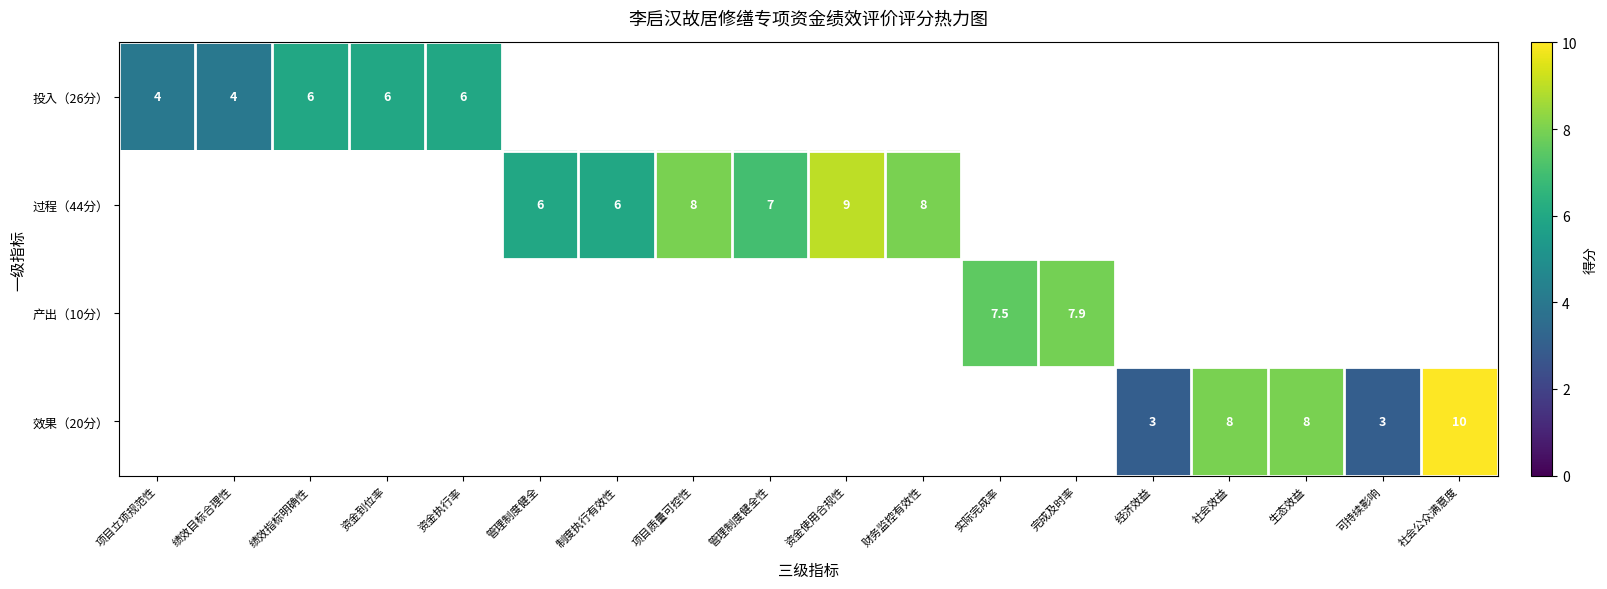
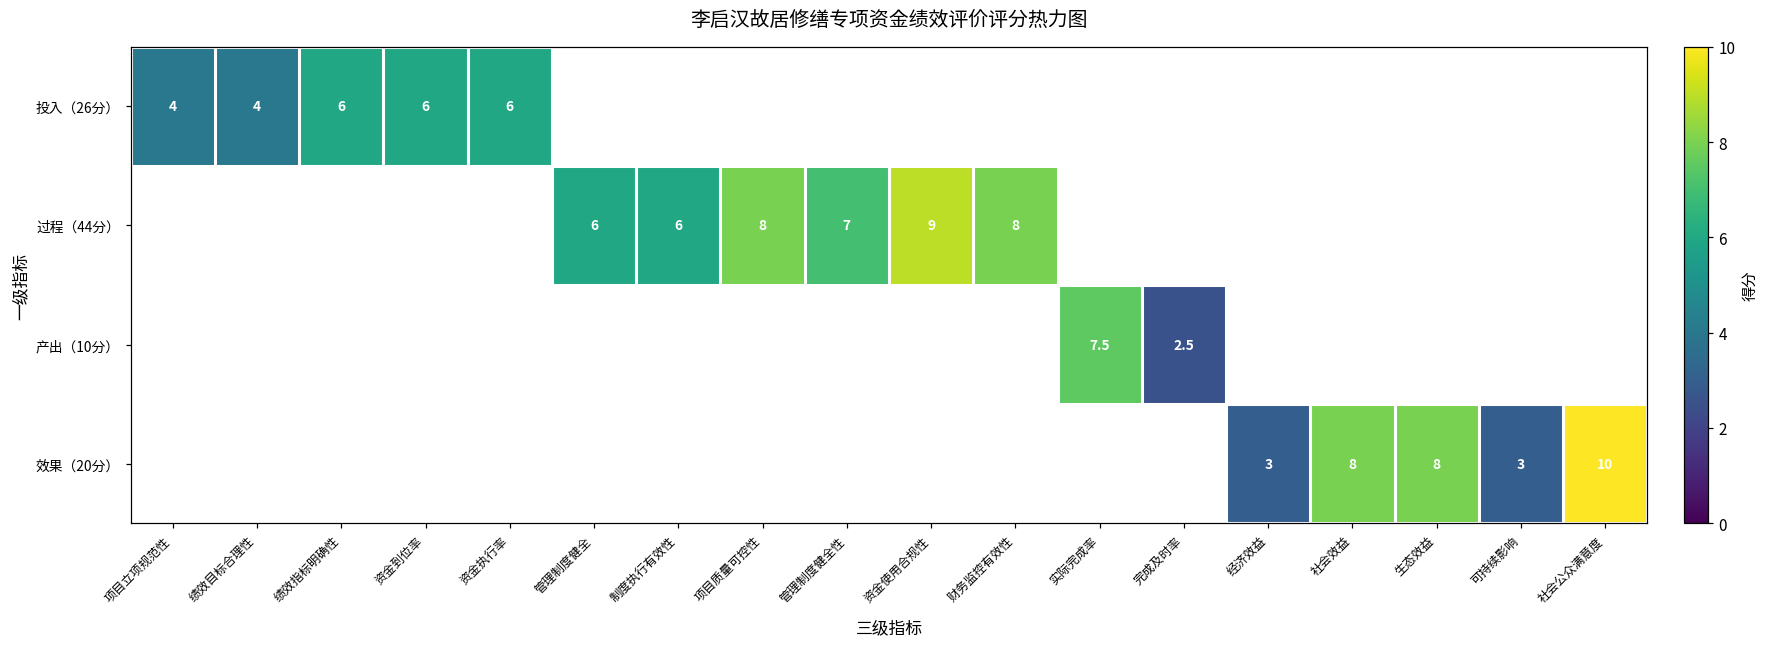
产出（10分）, 完成及时率: 7.9 -> 2.5
